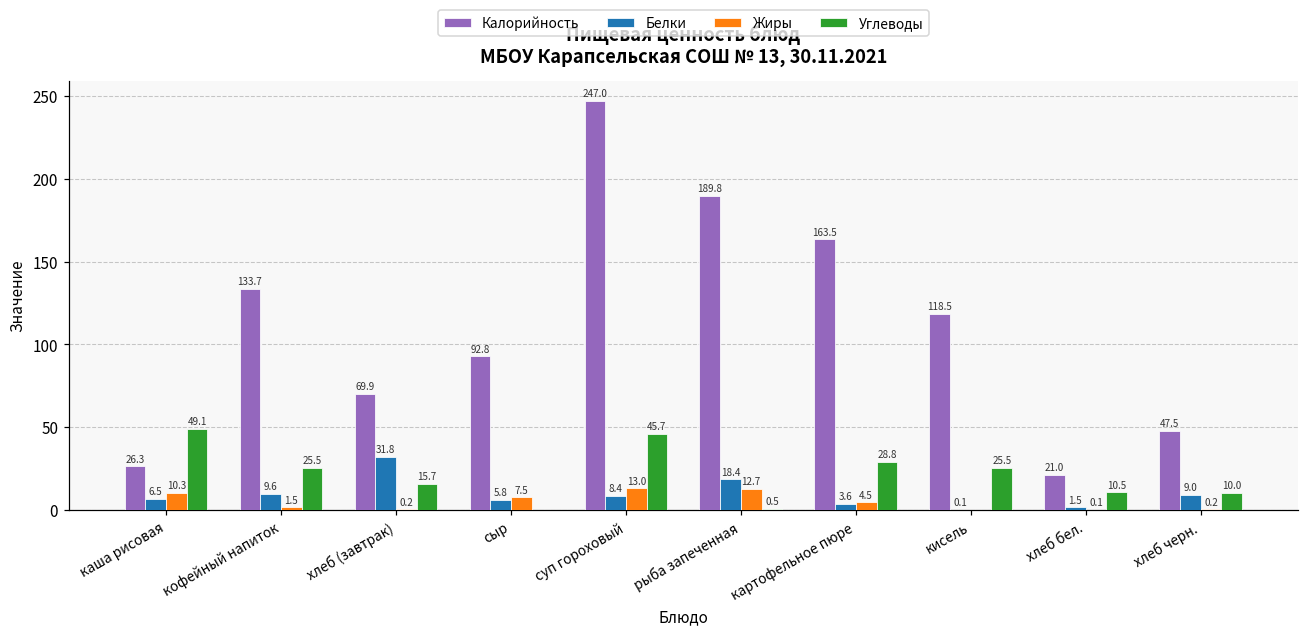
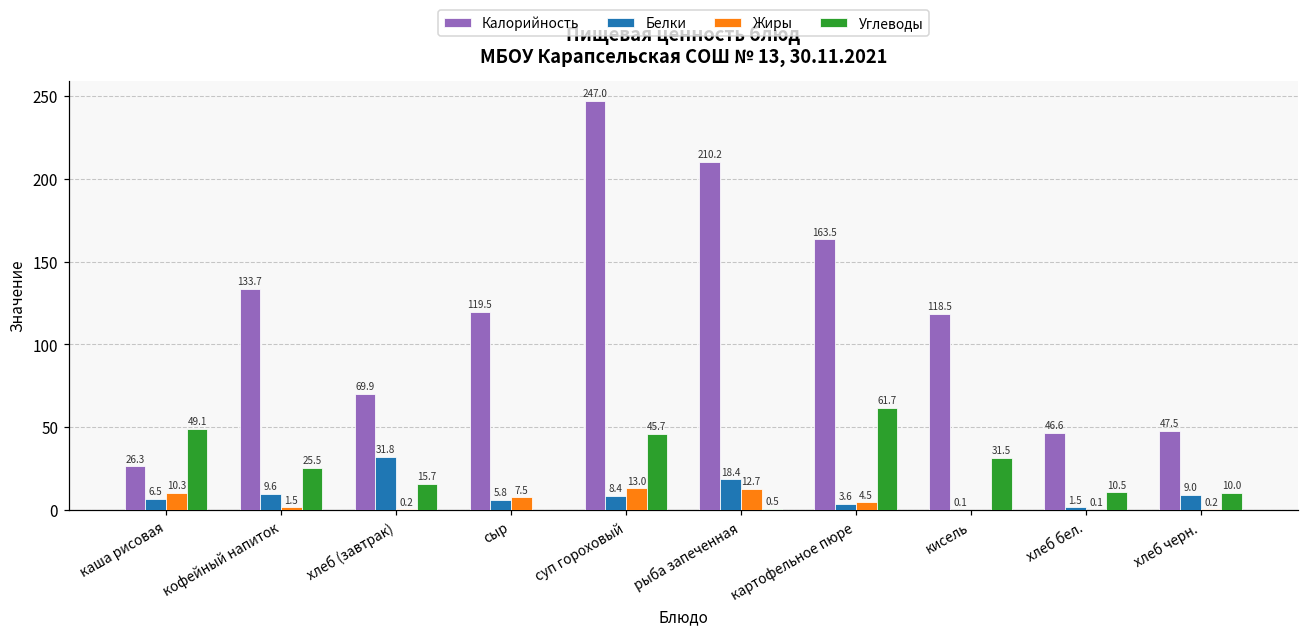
Калорийность, сыр: 92.8 -> 119.5
Калорийность, рыба запеченная: 189.8 -> 210.2
Углеводы, картофельное пюре: 28.8 -> 61.7
Углеводы, кисель: 25.5 -> 31.5
Калорийность, хлеб бел.: 21.0 -> 46.6
